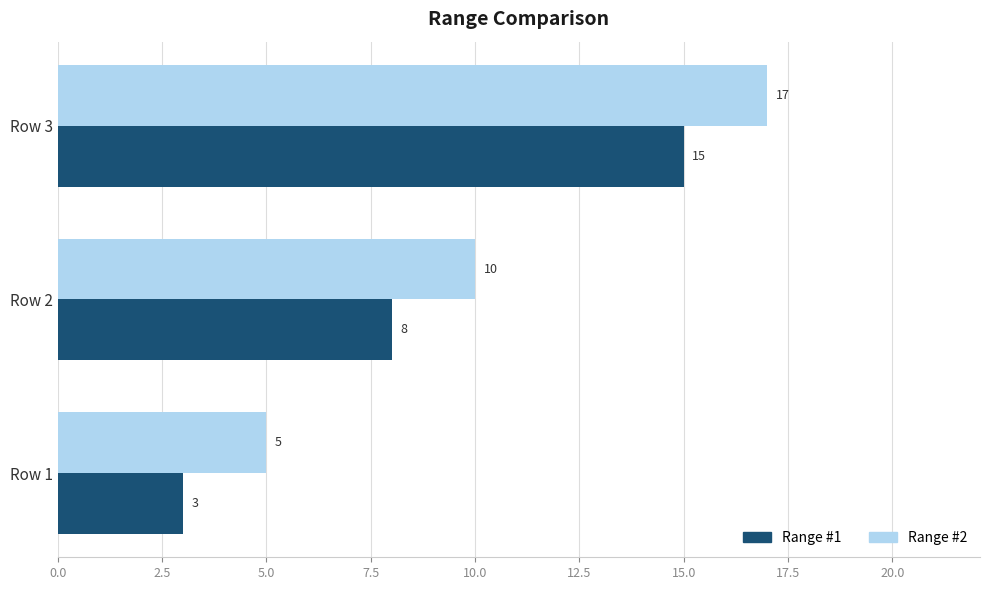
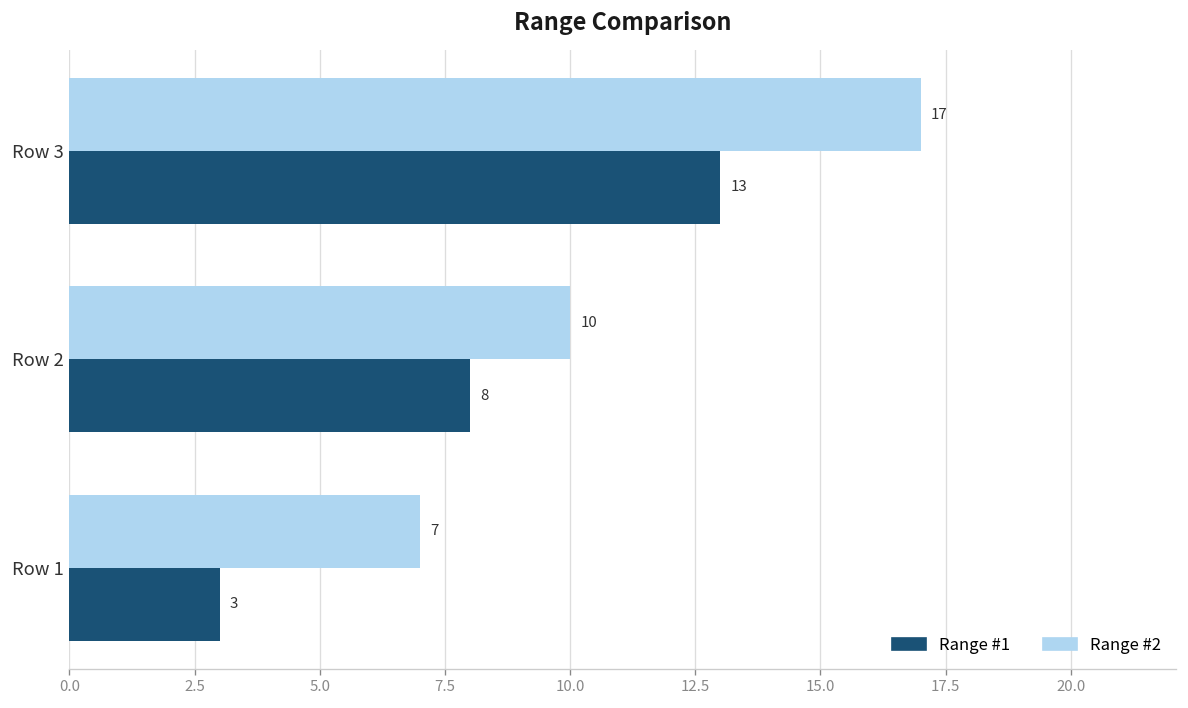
Range #1, Row 3: 15 -> 13
Range #2, Row 1: 5 -> 7
